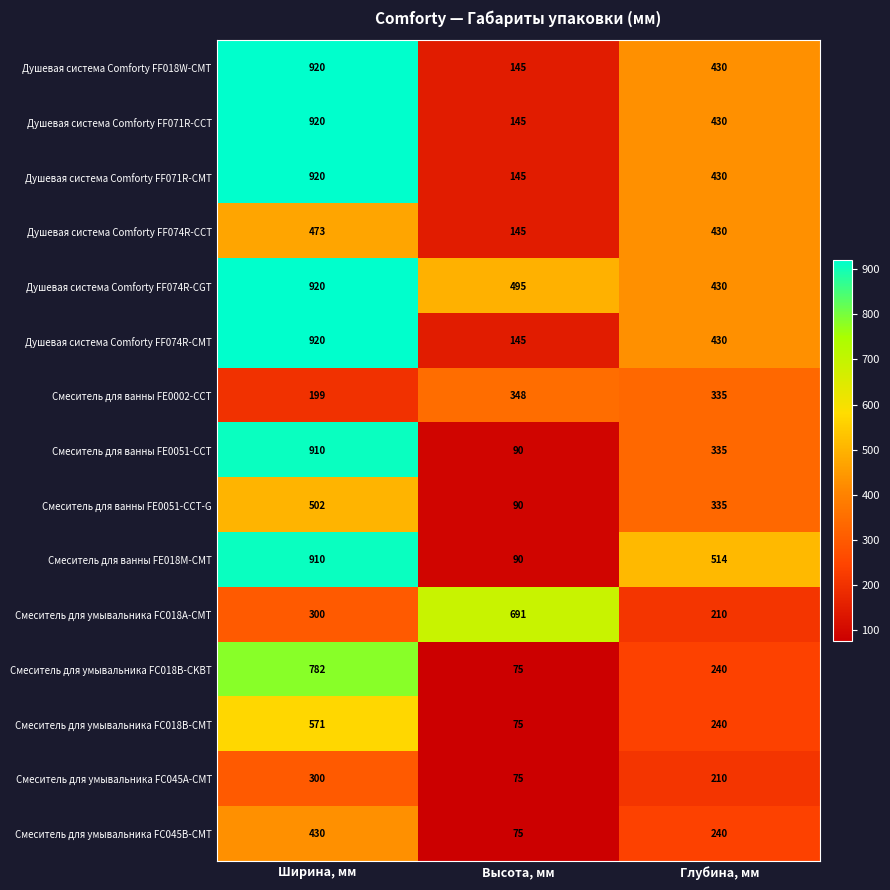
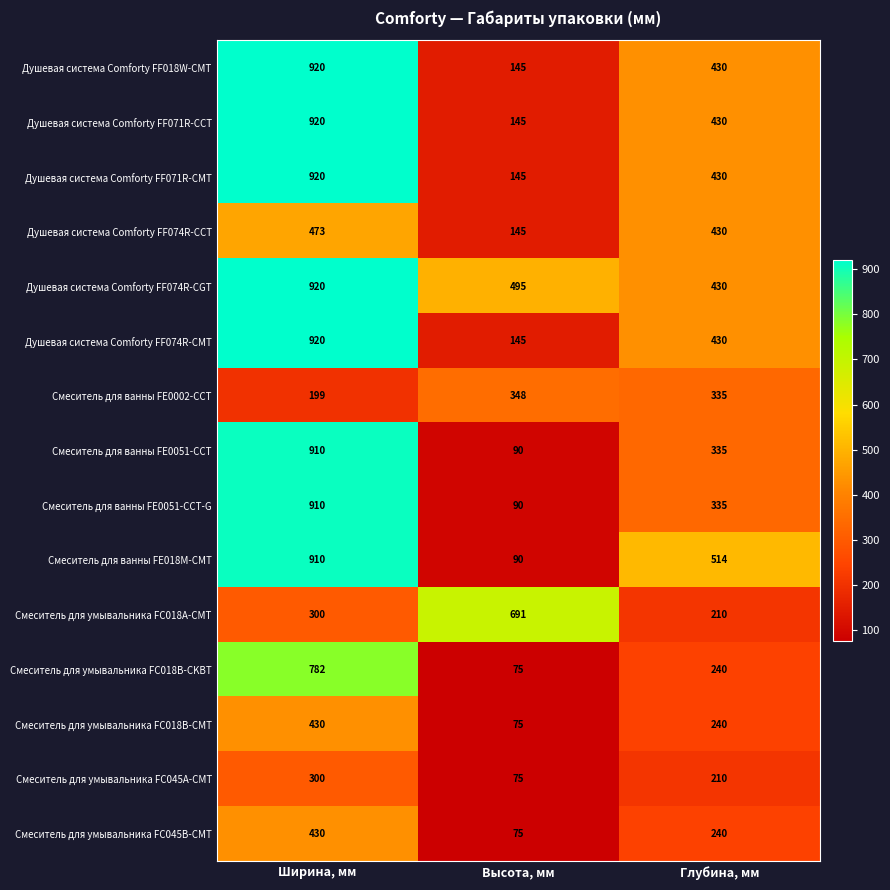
Смеситель для ванны FE0051-CCT-G, Ширина, мм: 502 -> 910
Смеситель для умывальника FC018B-CMT, Ширина, мм: 571 -> 430
